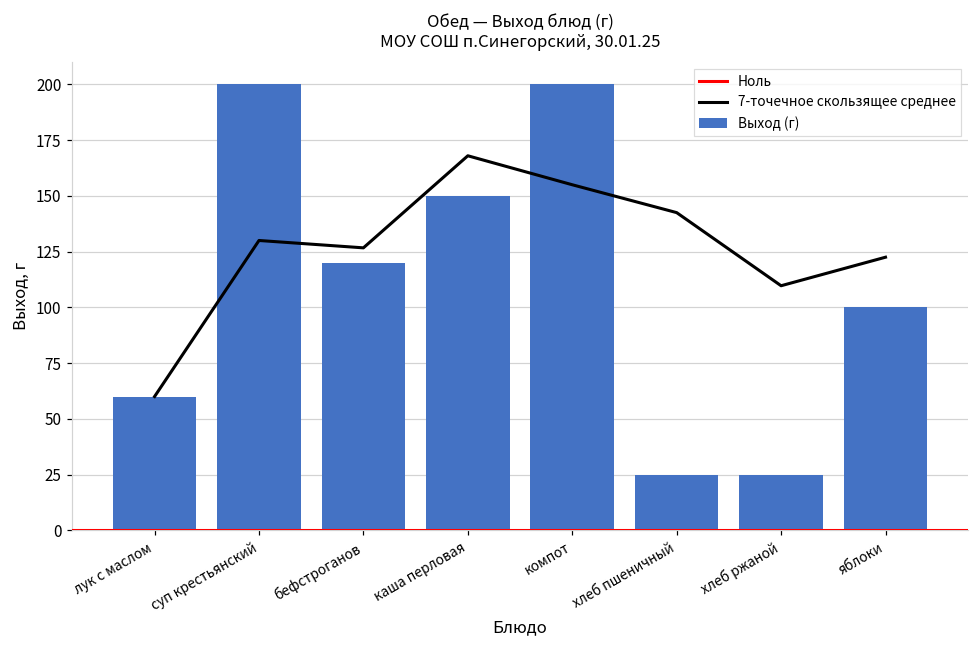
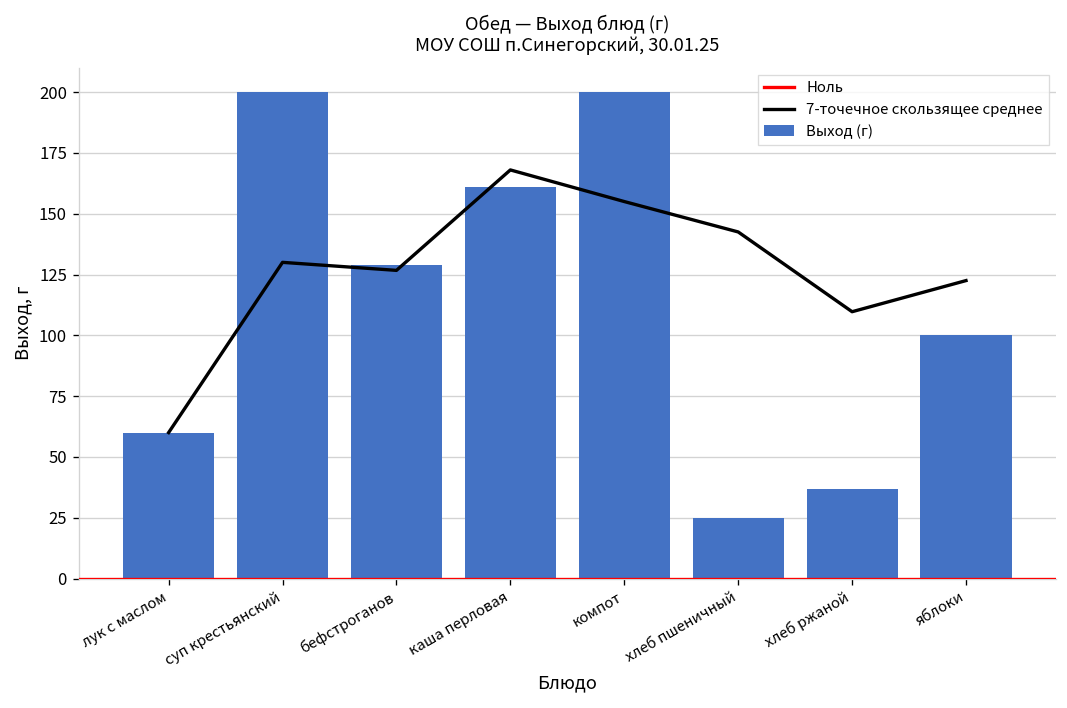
Выход (г), бефстроганов: 120 -> 129
Выход (г), каша перловая: 150 -> 161
Выход (г), хлеб ржаной: 25 -> 37
